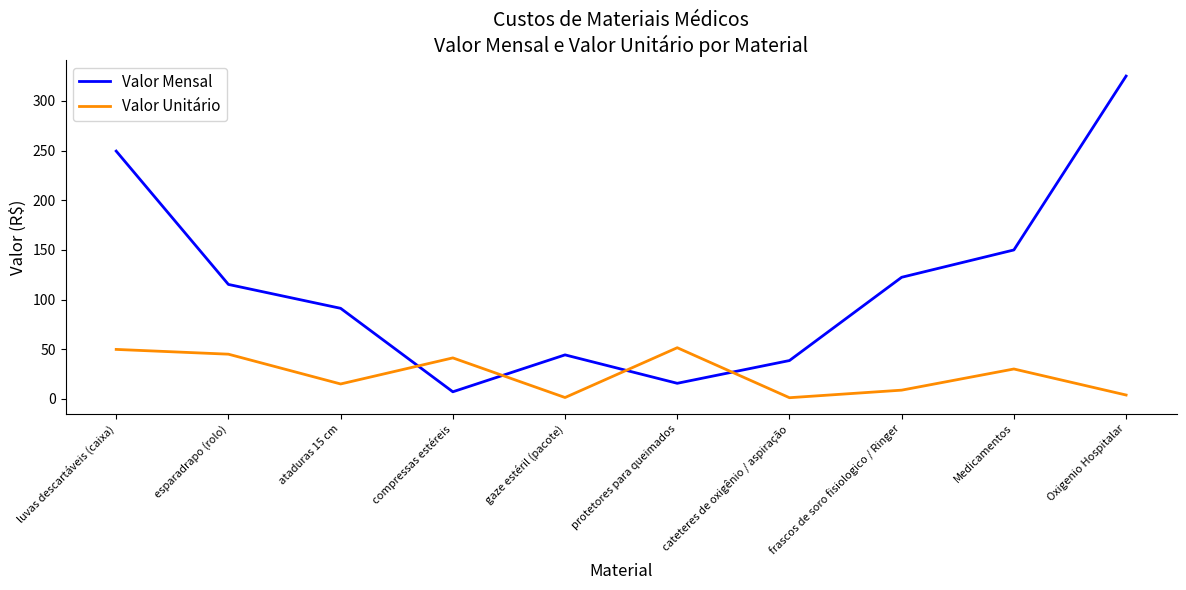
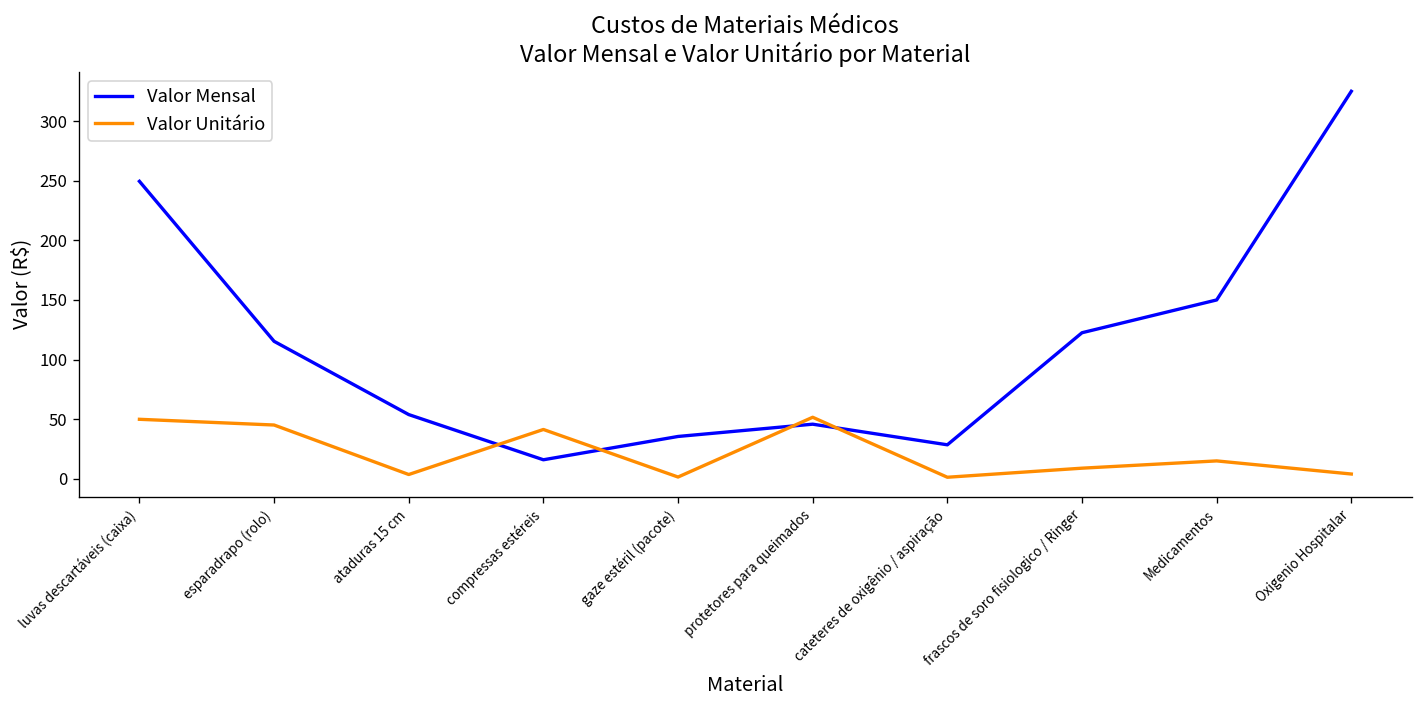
Valor Mensal, ataduras 15 cm: 90 -> 50
Valor Unitário, ataduras 15 cm: 20 -> 0
Valor Mensal, compressas estéreis: 10 -> 20
Valor Mensal, gaze estéril (pacote): 44 -> 36
Valor Mensal, protetores para queimados: 20 -> 50
Valor Mensal, cateteres de oxigênio / aspiração: 40 -> 30
Valor Unitário, Medicamentos: 30 -> 20
